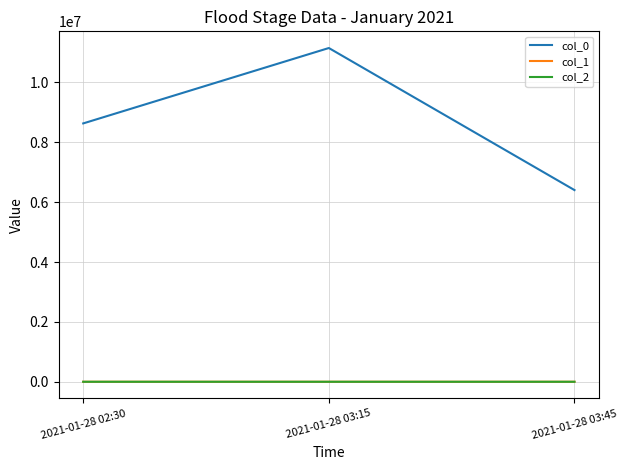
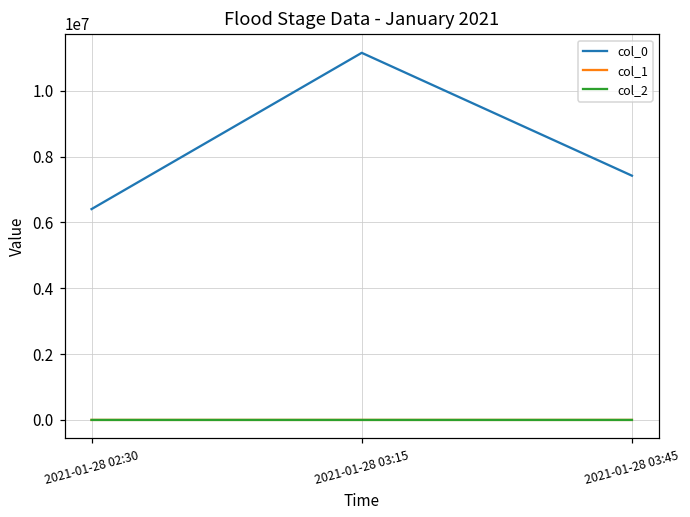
col_0, 2021-01-28 02:30: 8600000 -> 6400000
col_0, 2021-01-28 03:45: 6400000 -> 7400000
